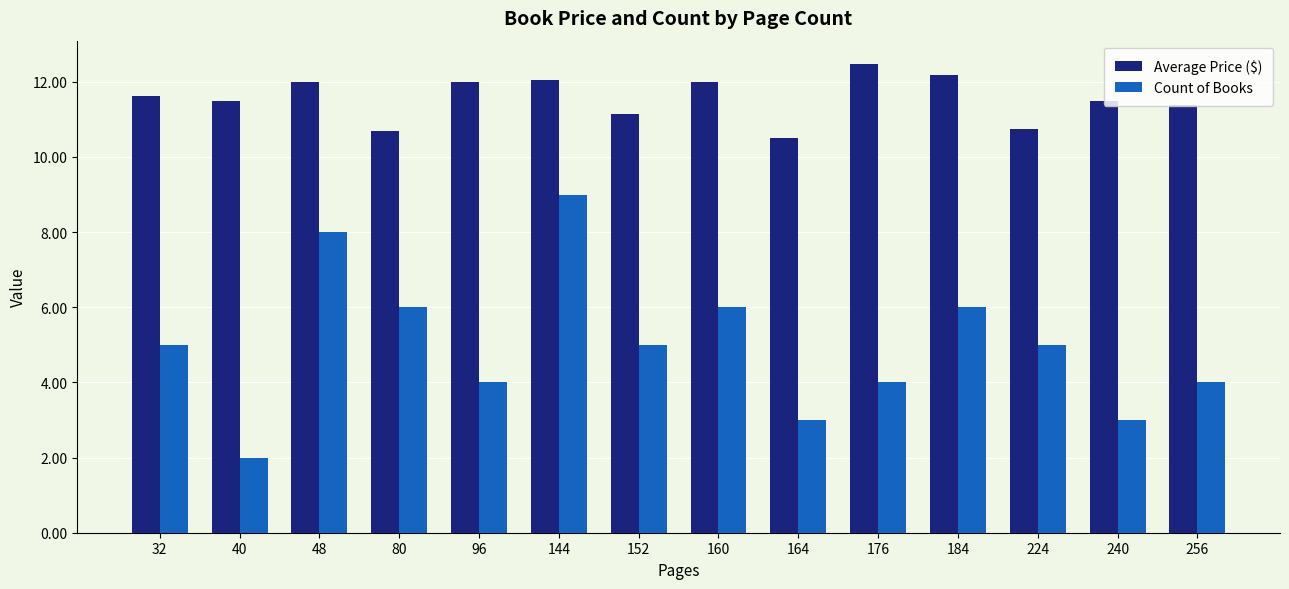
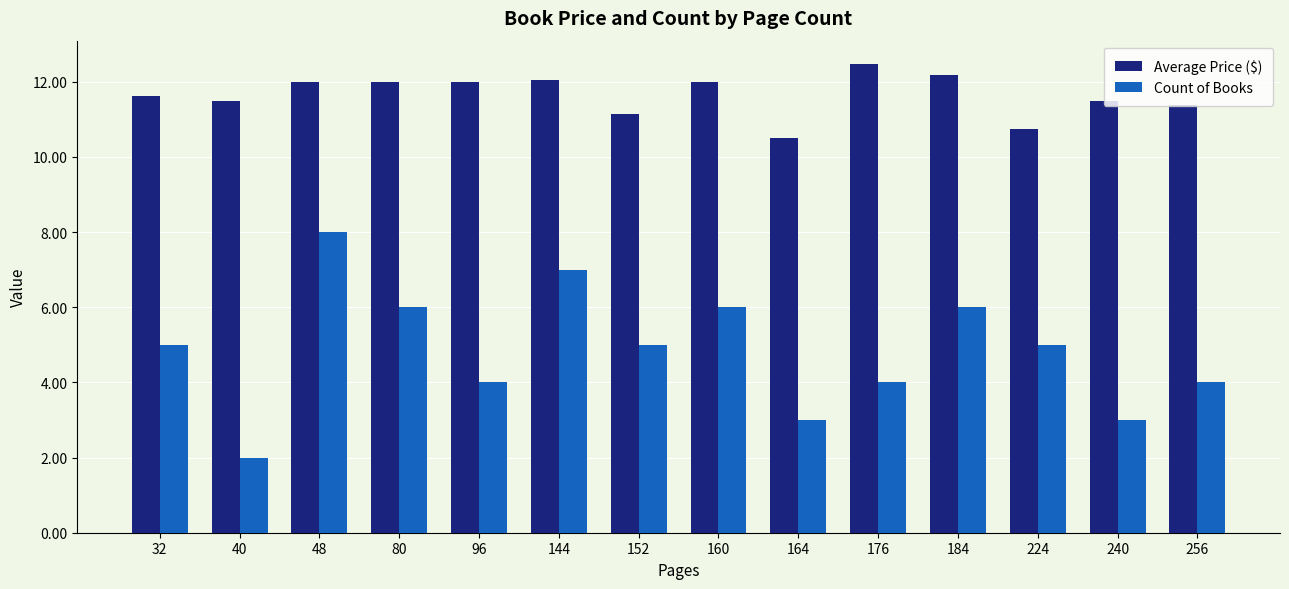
Average Price ($), 80: 10.7 -> 12.0
Count of Books, 144: 9 -> 7
